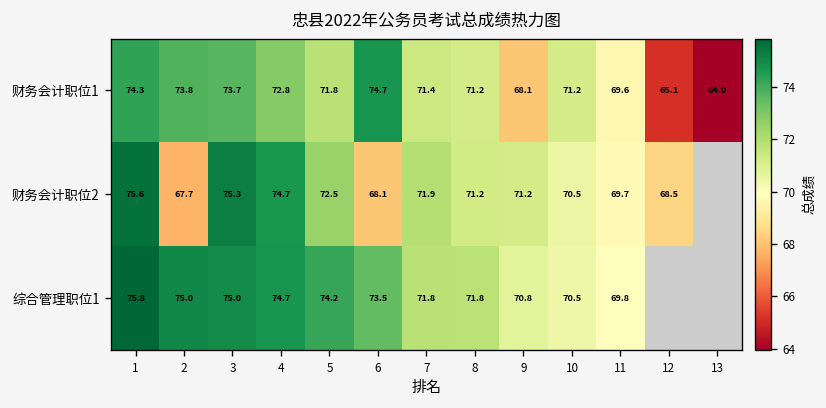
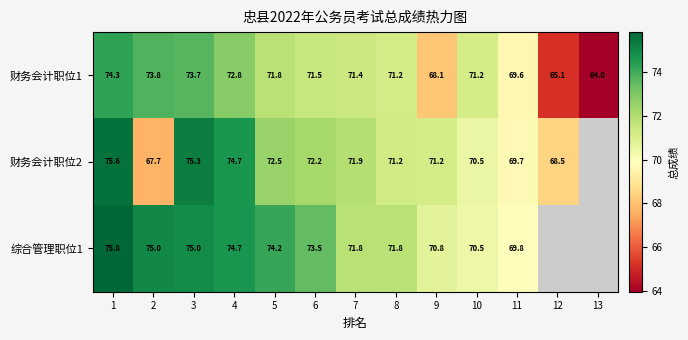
财务会计职位1, 6: 74.7 -> 71.5
财务会计职位2, 6: 68.1 -> 72.2
